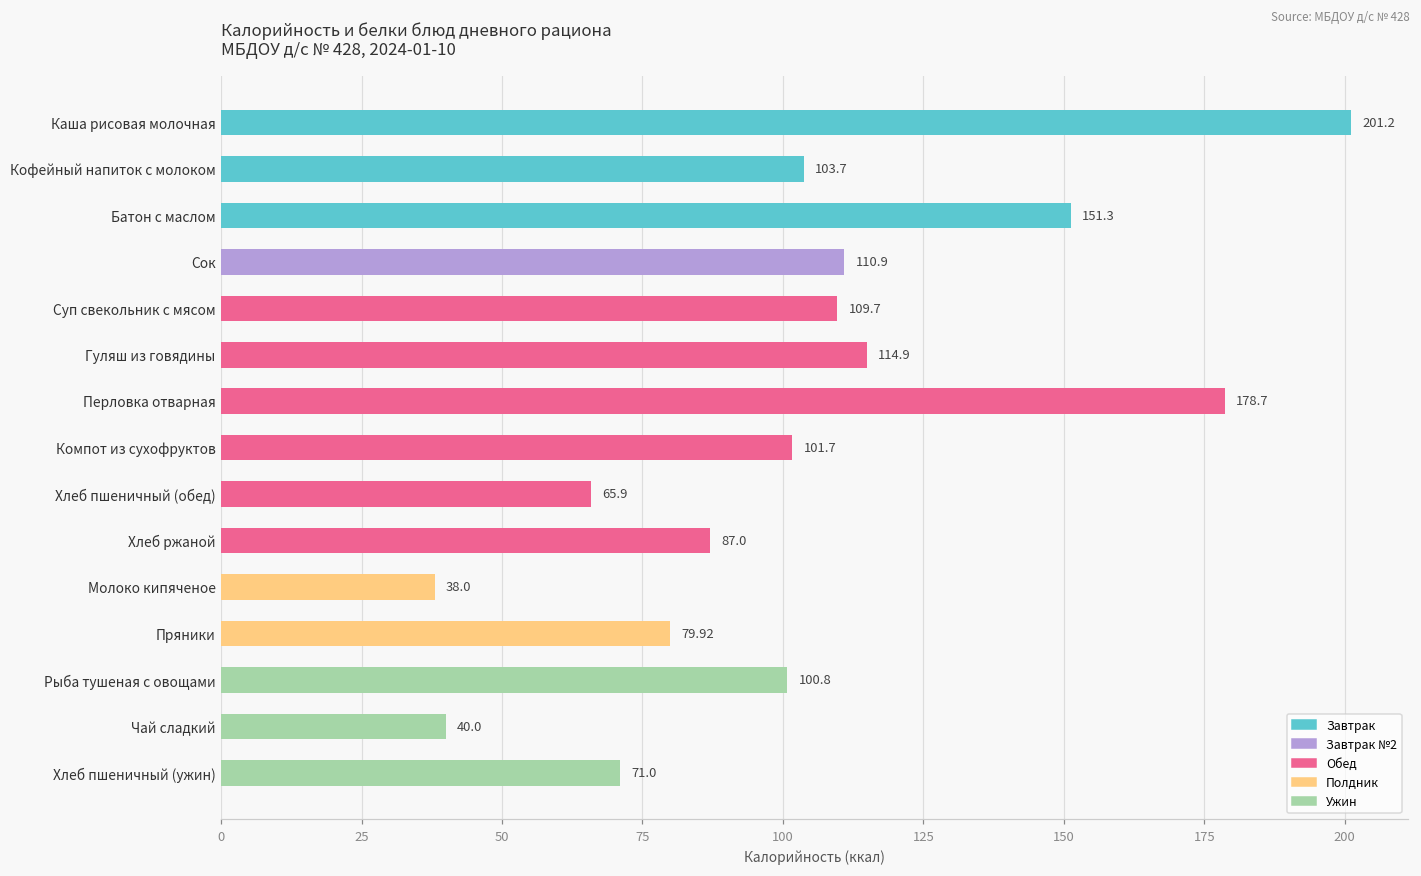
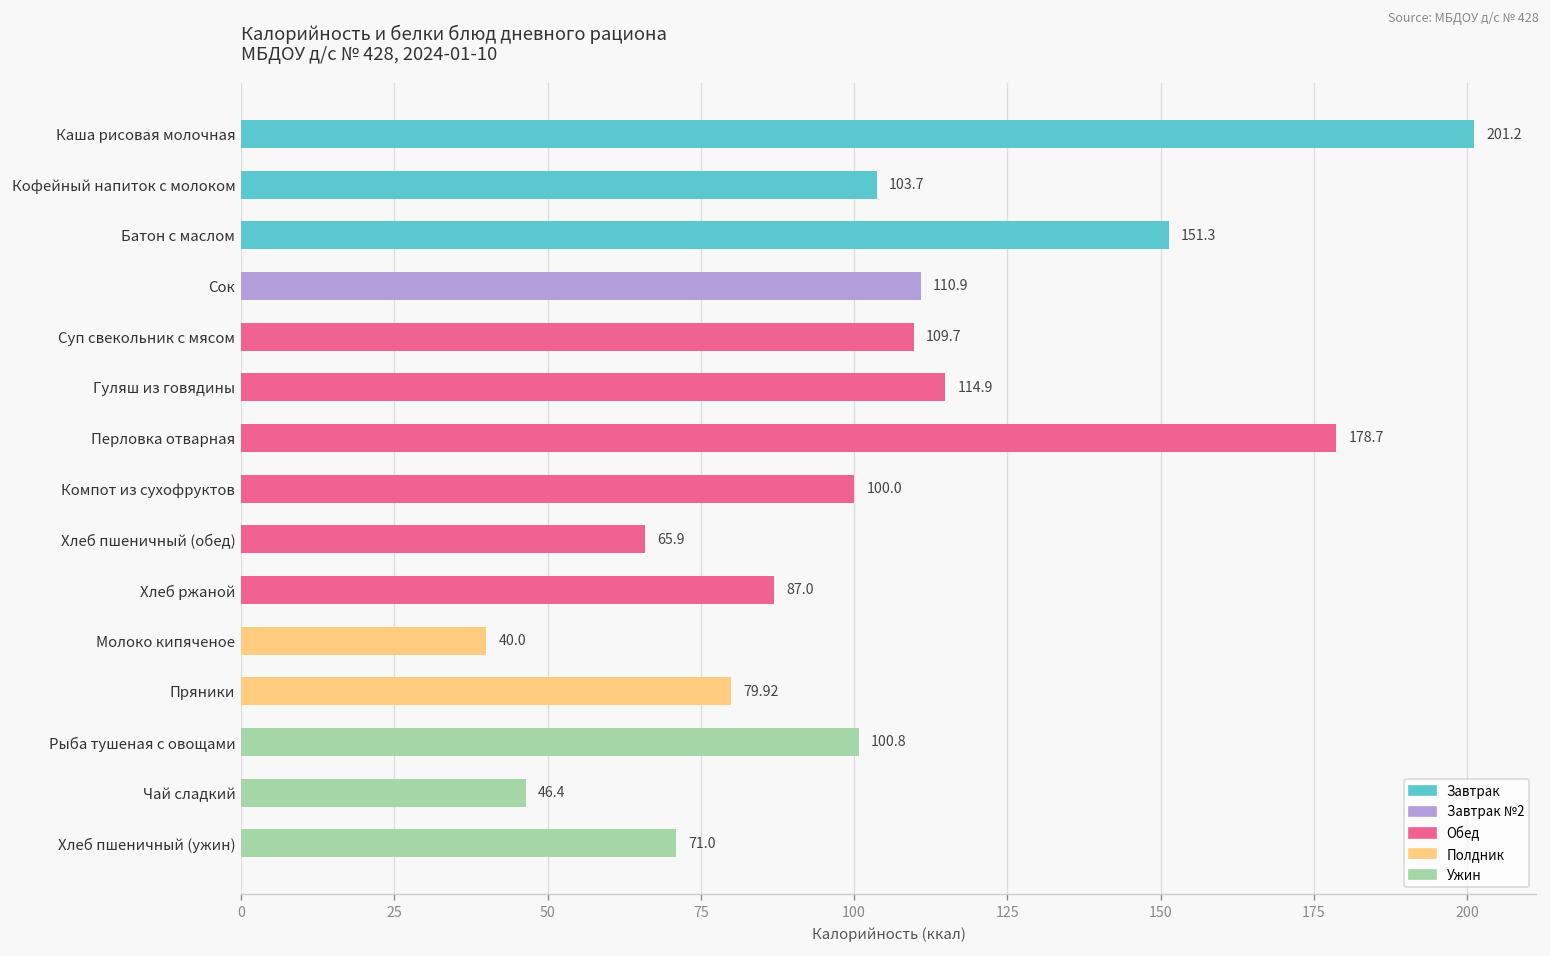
Компот из сухофруктов: 101.7 -> 100.0
Молоко кипяченое: 38.0 -> 40.0
Чай сладкий: 40.0 -> 46.4
